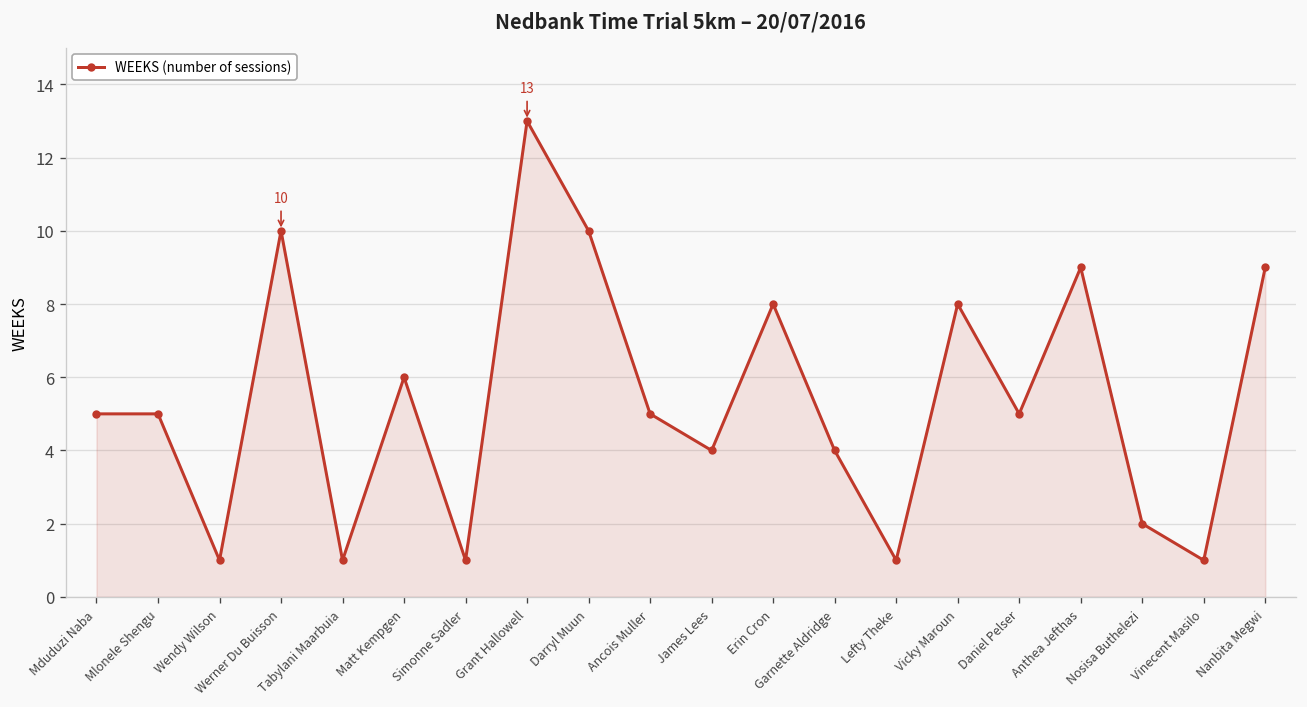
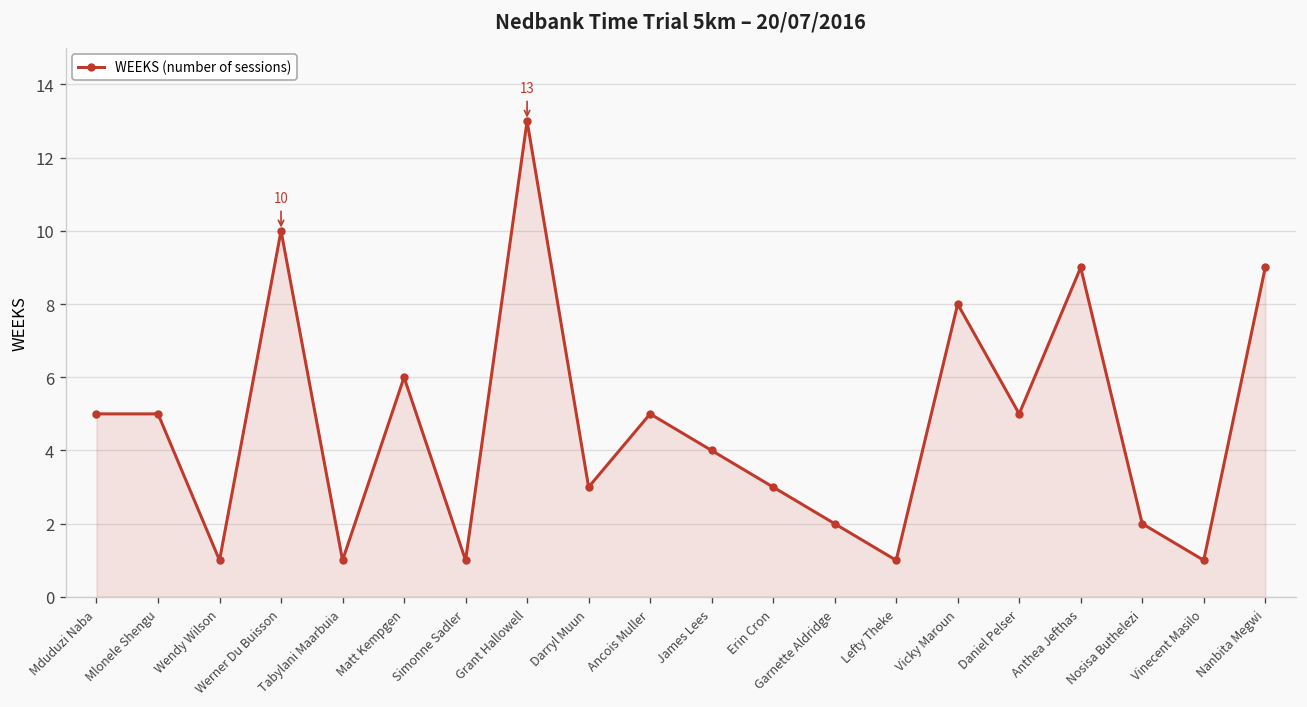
Darryl Muun: 10 -> 3
Erin Cron: 8 -> 3
Garnette Aldridge: 4 -> 2
